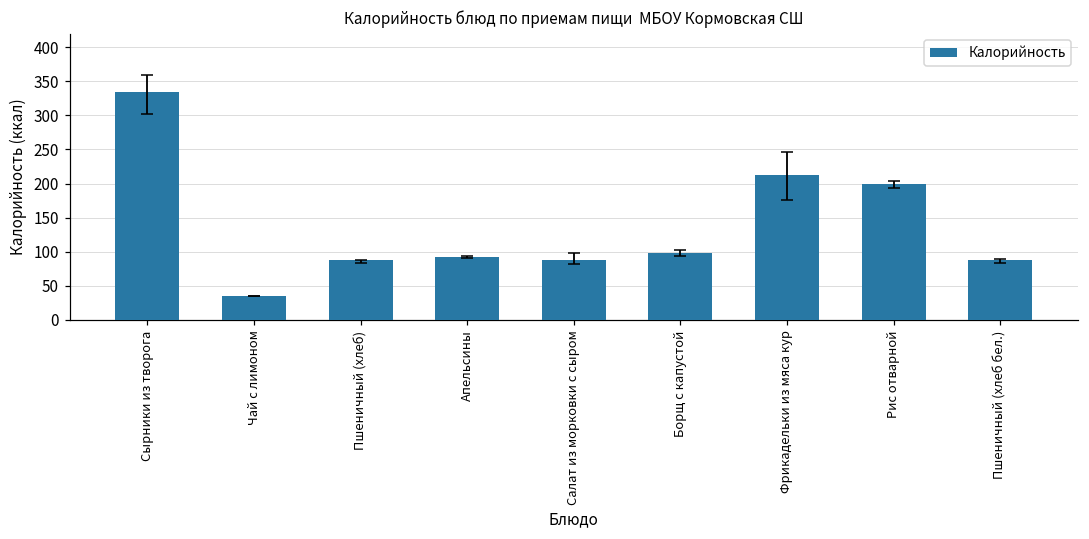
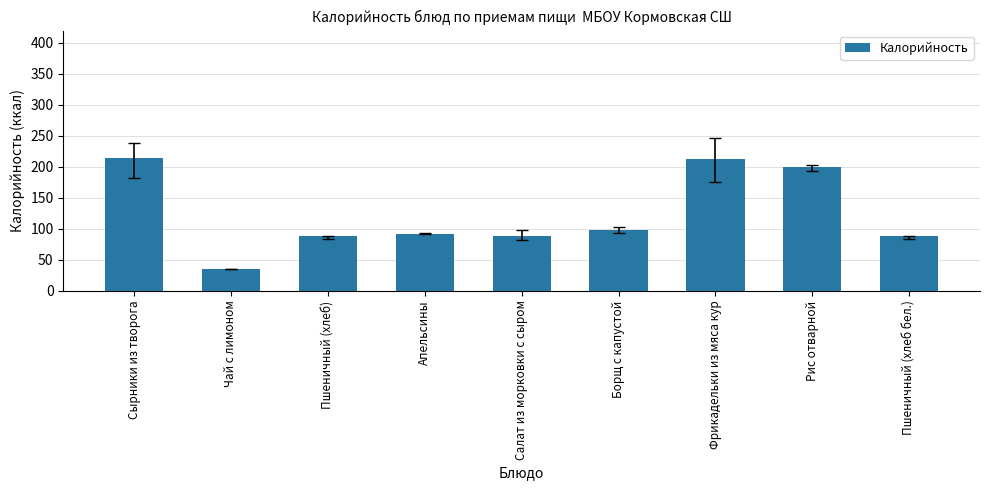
Калорийность, Сырники из творога: 330 -> 210
